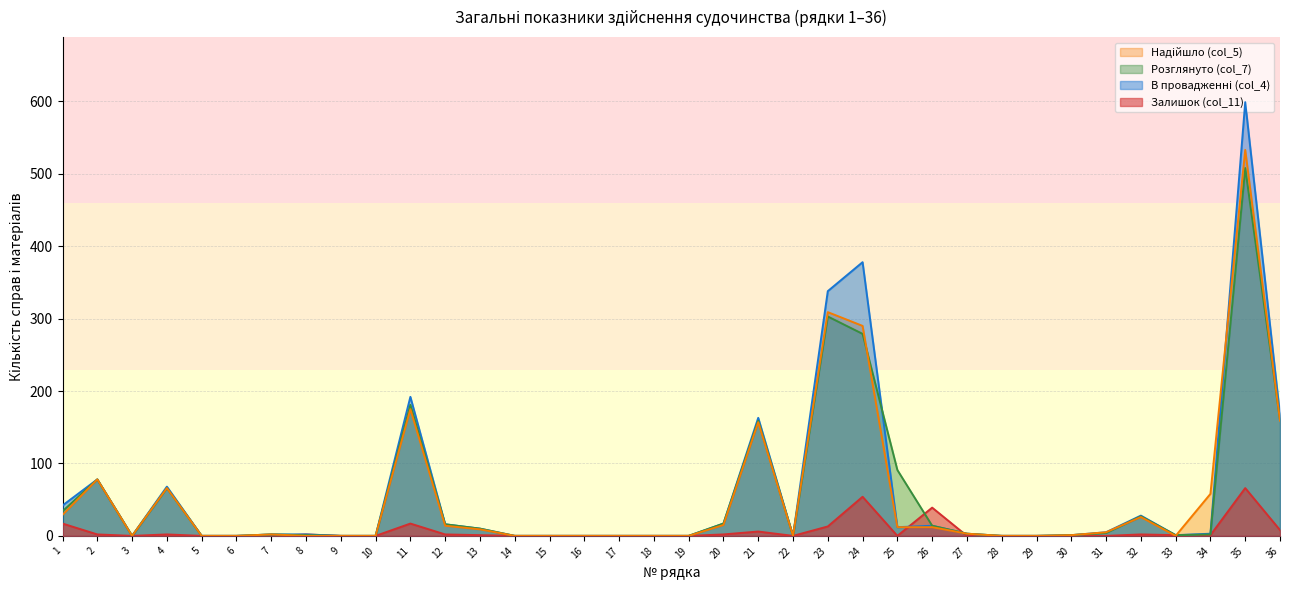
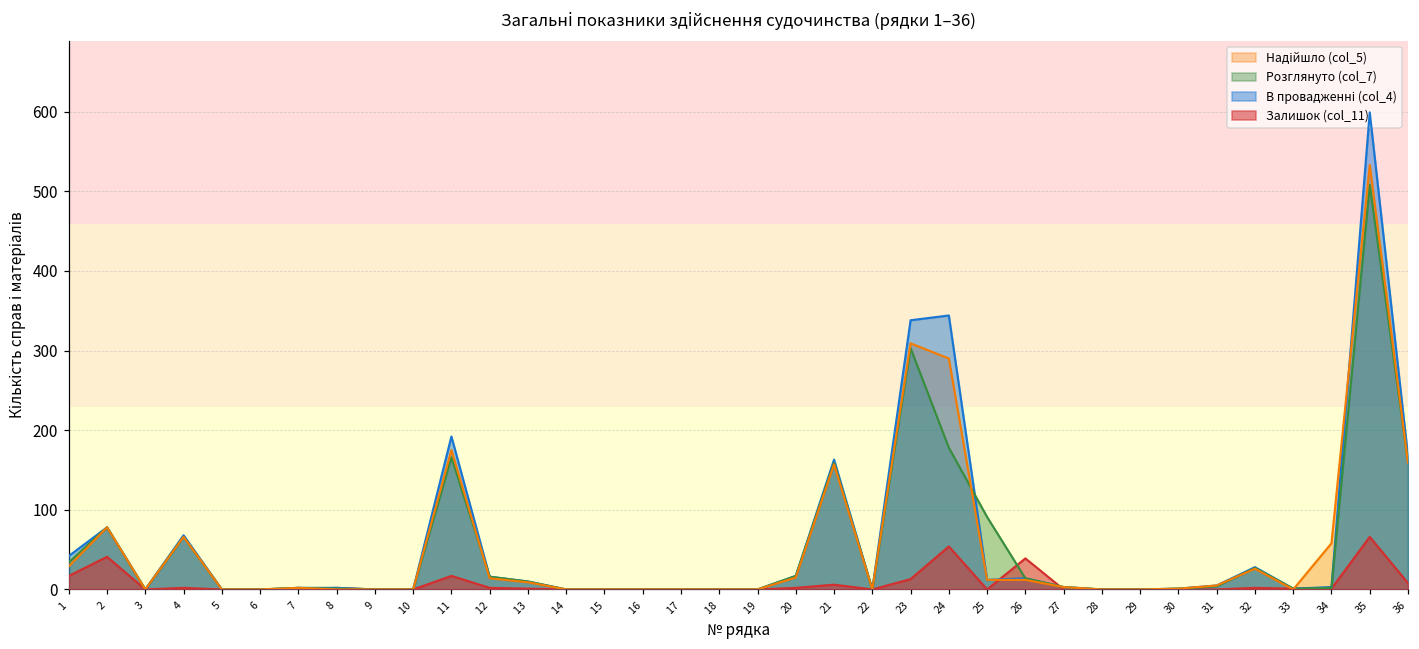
Залишок (col_11), 2: 0 -> 40
Розглянуто (col_7), 11: 180 -> 170
Розглянуто (col_7), 24: 280 -> 180
В провадженні (col_4), 24: 380 -> 340
